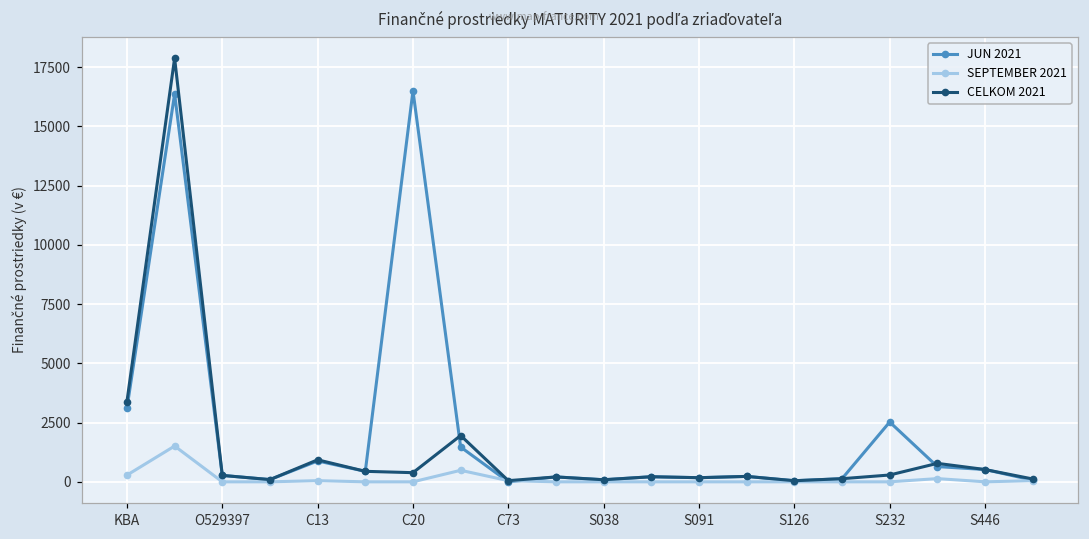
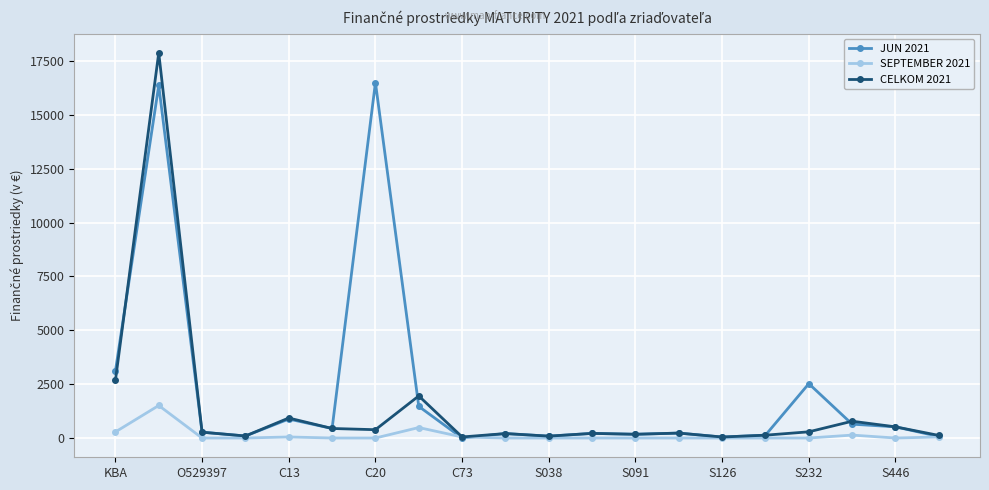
CELKOM 2021, KBA: 3400 -> 2700
